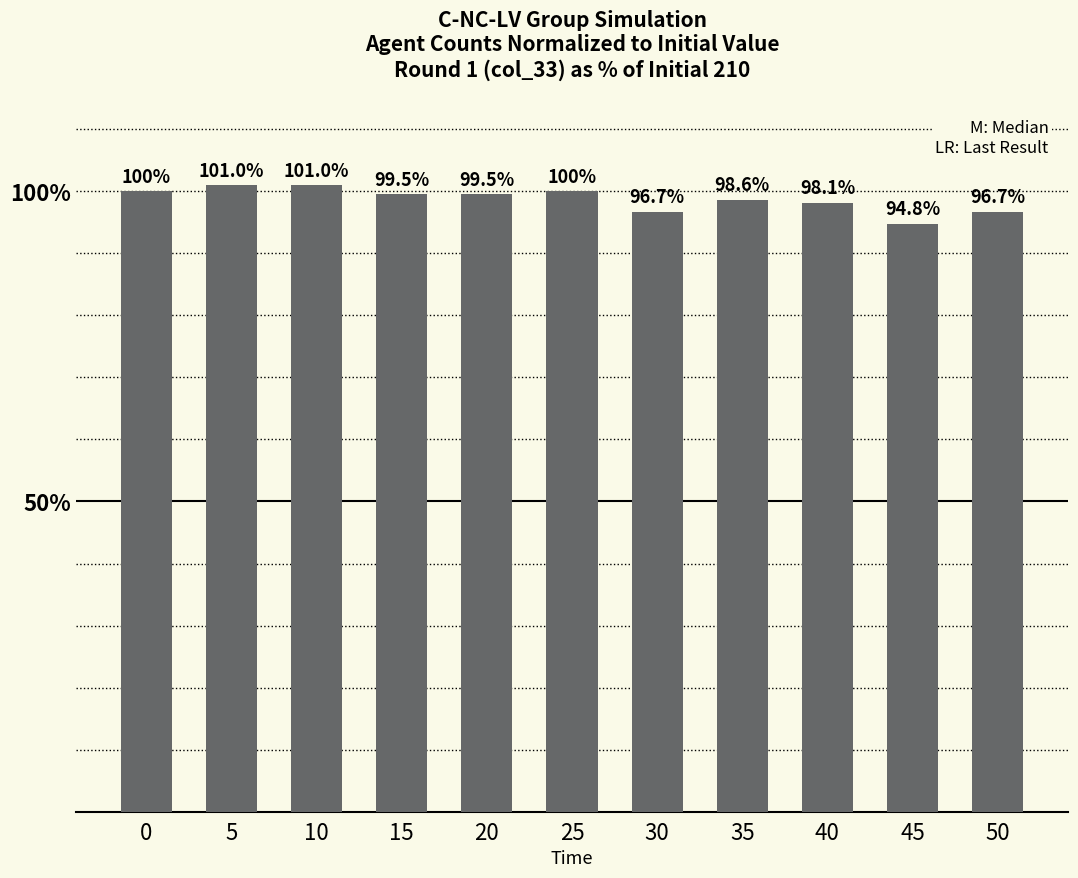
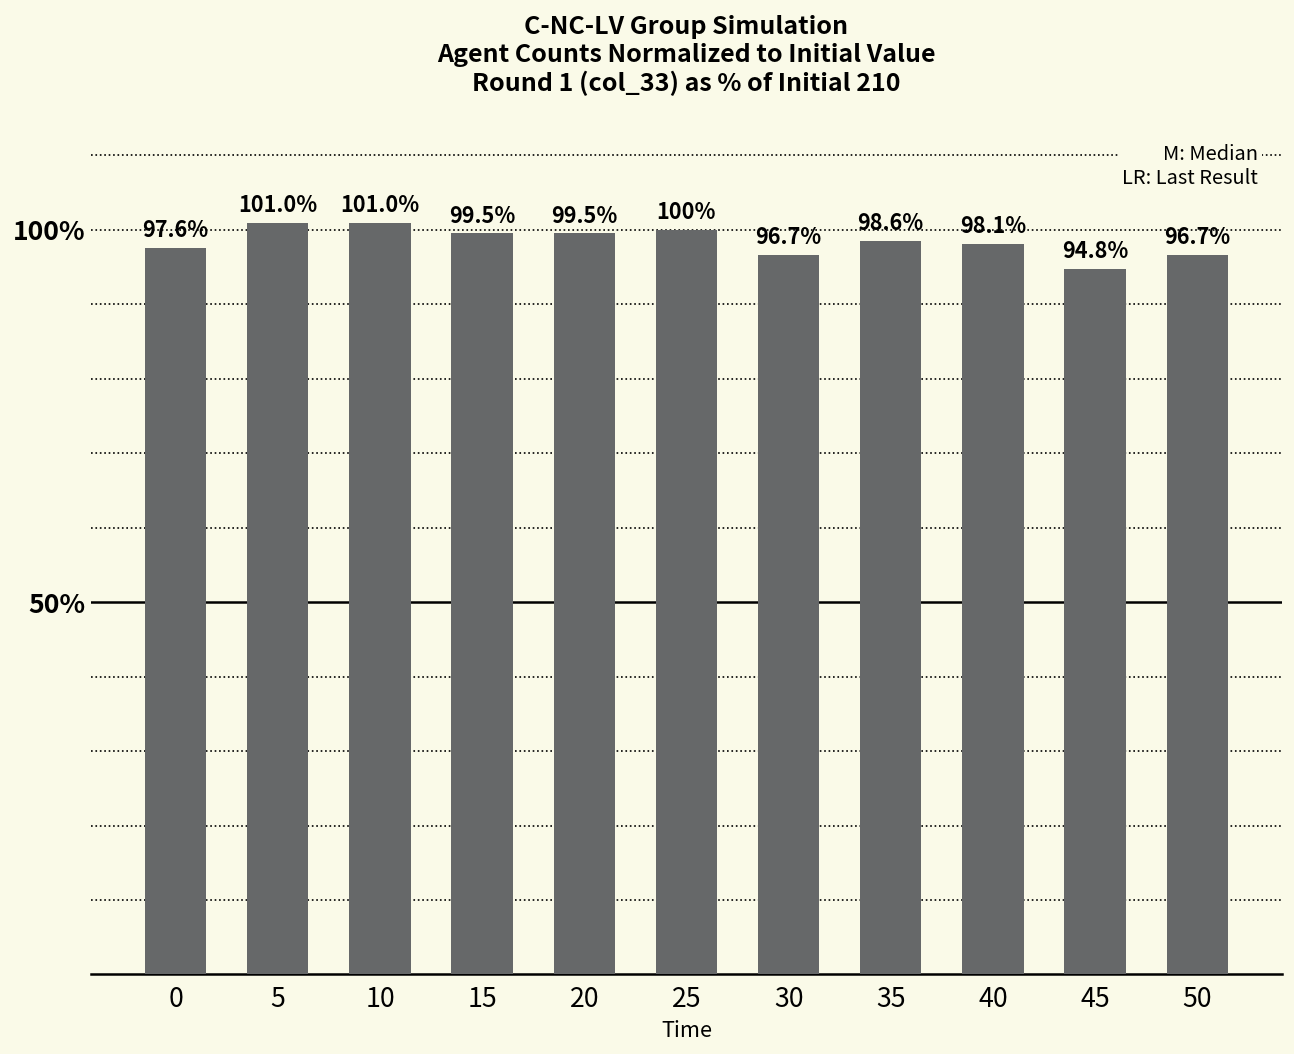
0: 100% -> 97.6%
